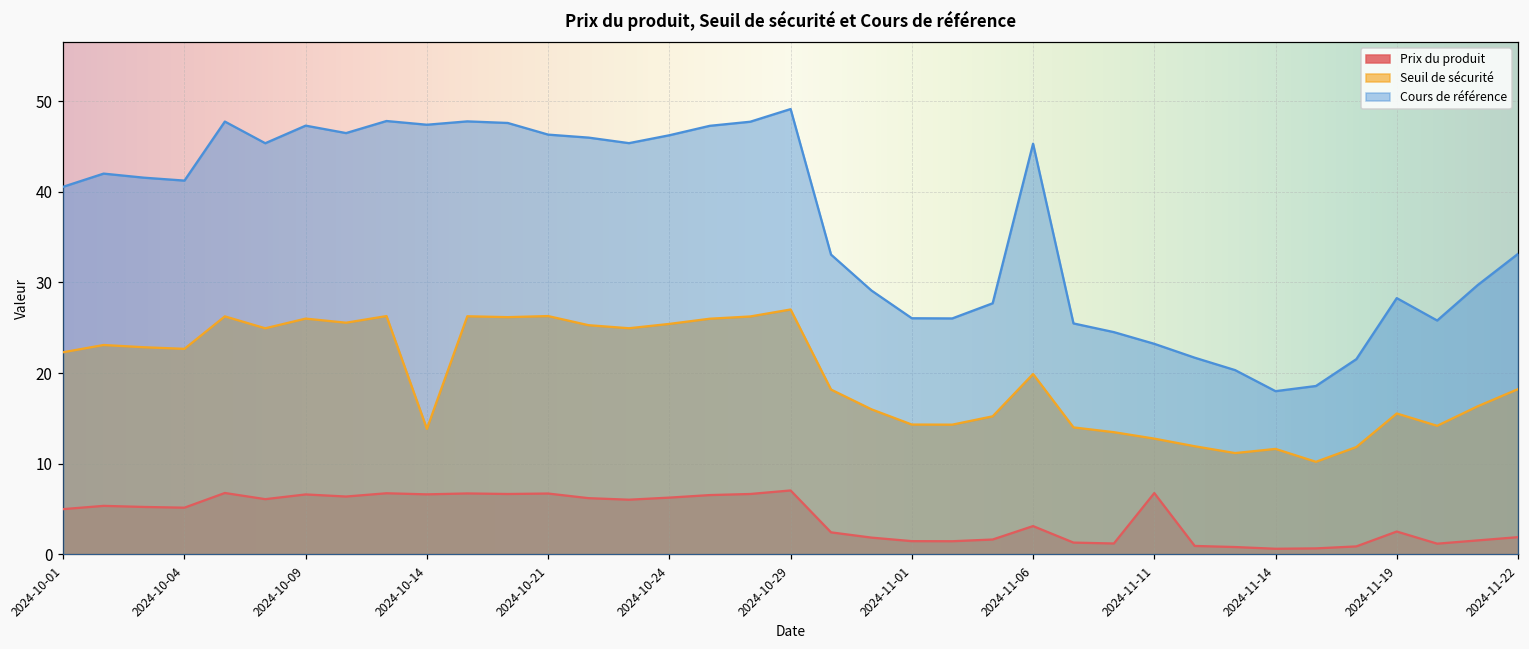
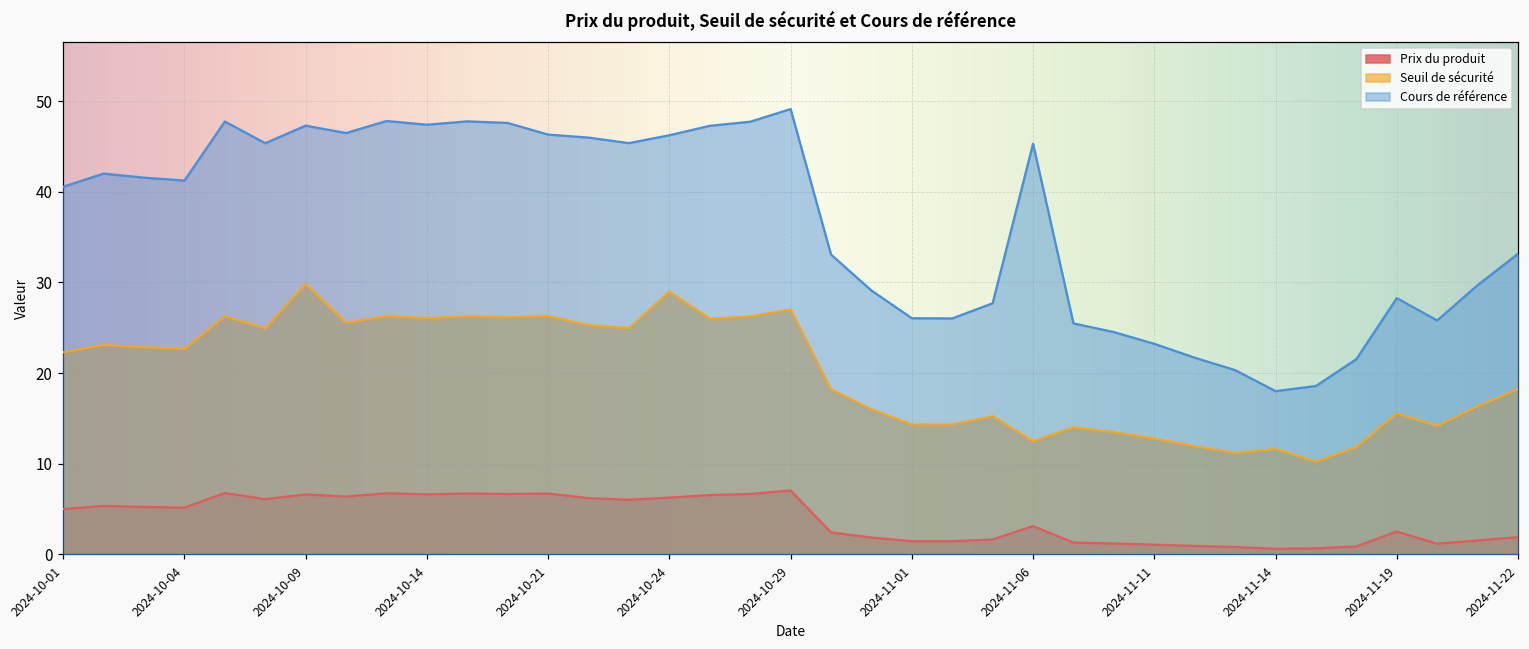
Seuil de sécurité, 2024-10-09: 26 -> 30
Seuil de sécurité, 2024-10-14: 14 -> 26
Seuil de sécurité, 2024-10-24: 25 -> 29
Seuil de sécurité, 2024-11-06: 20 -> 12
Prix du produit, 2024-11-11: 7 -> 1
